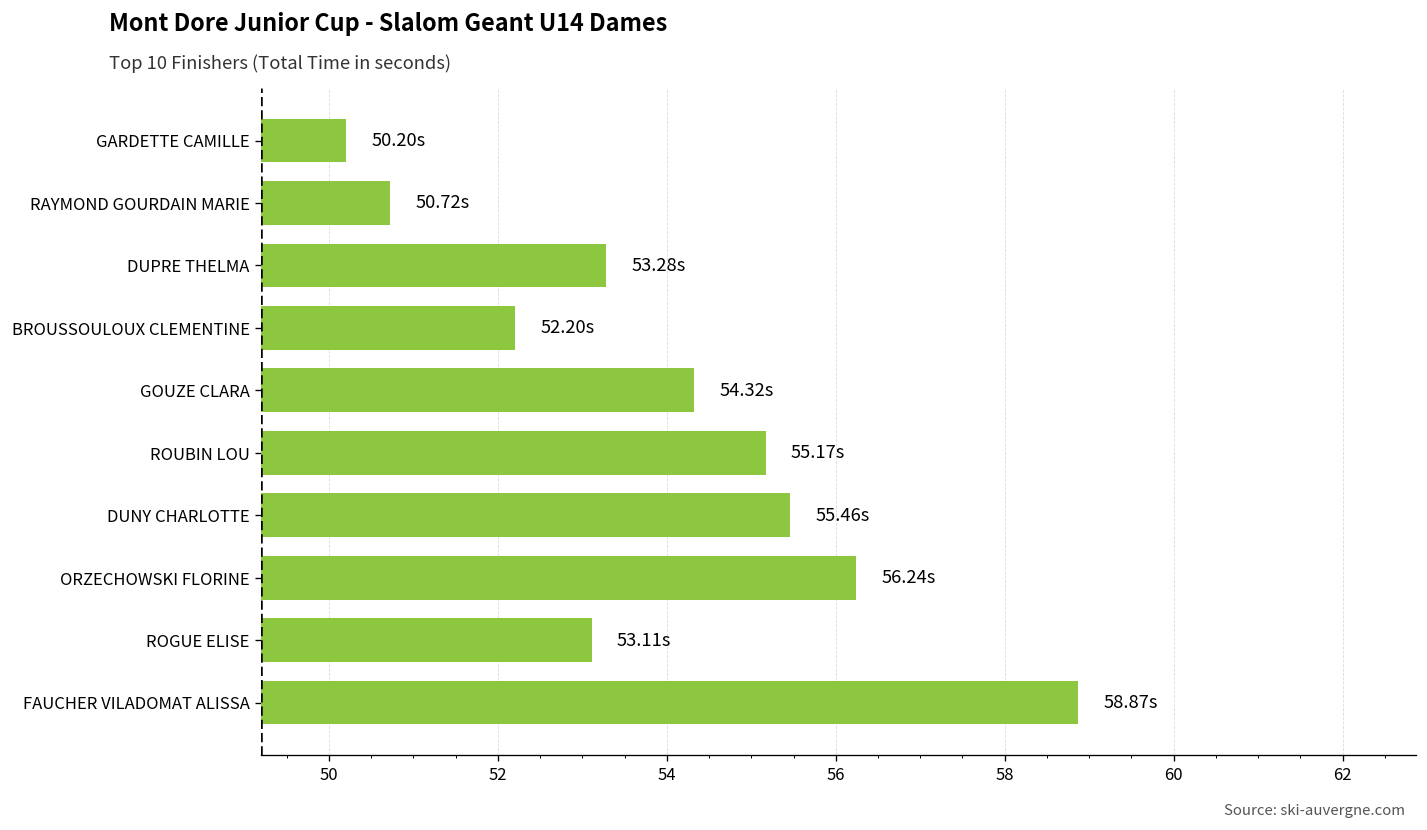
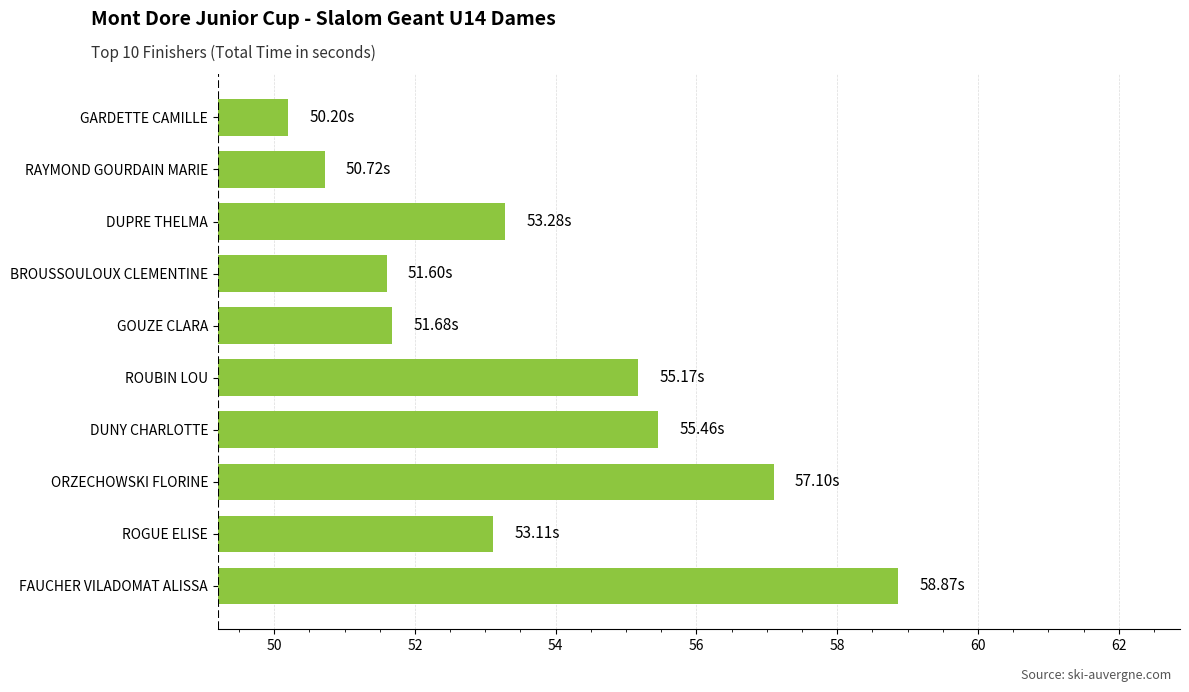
BROUSSOULOUX CLEMENTINE: 52.20s -> 51.60s
GOUZE CLARA: 54.32s -> 51.68s
ORZECHOWSKI FLORINE: 56.24s -> 57.10s
